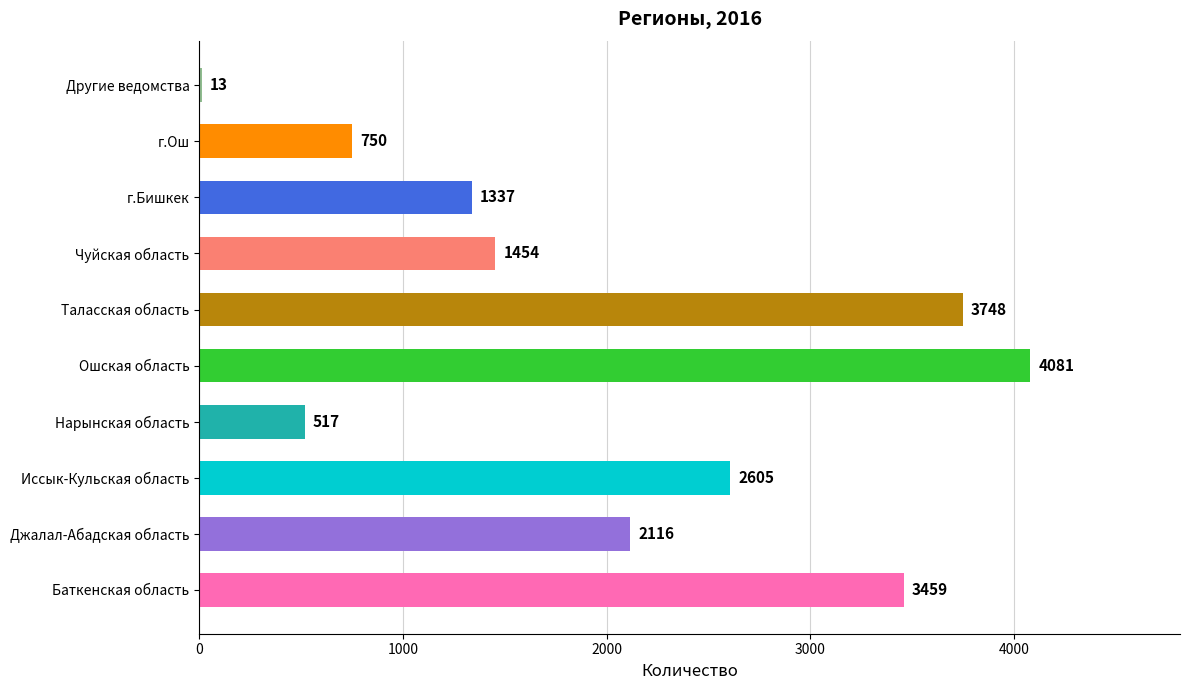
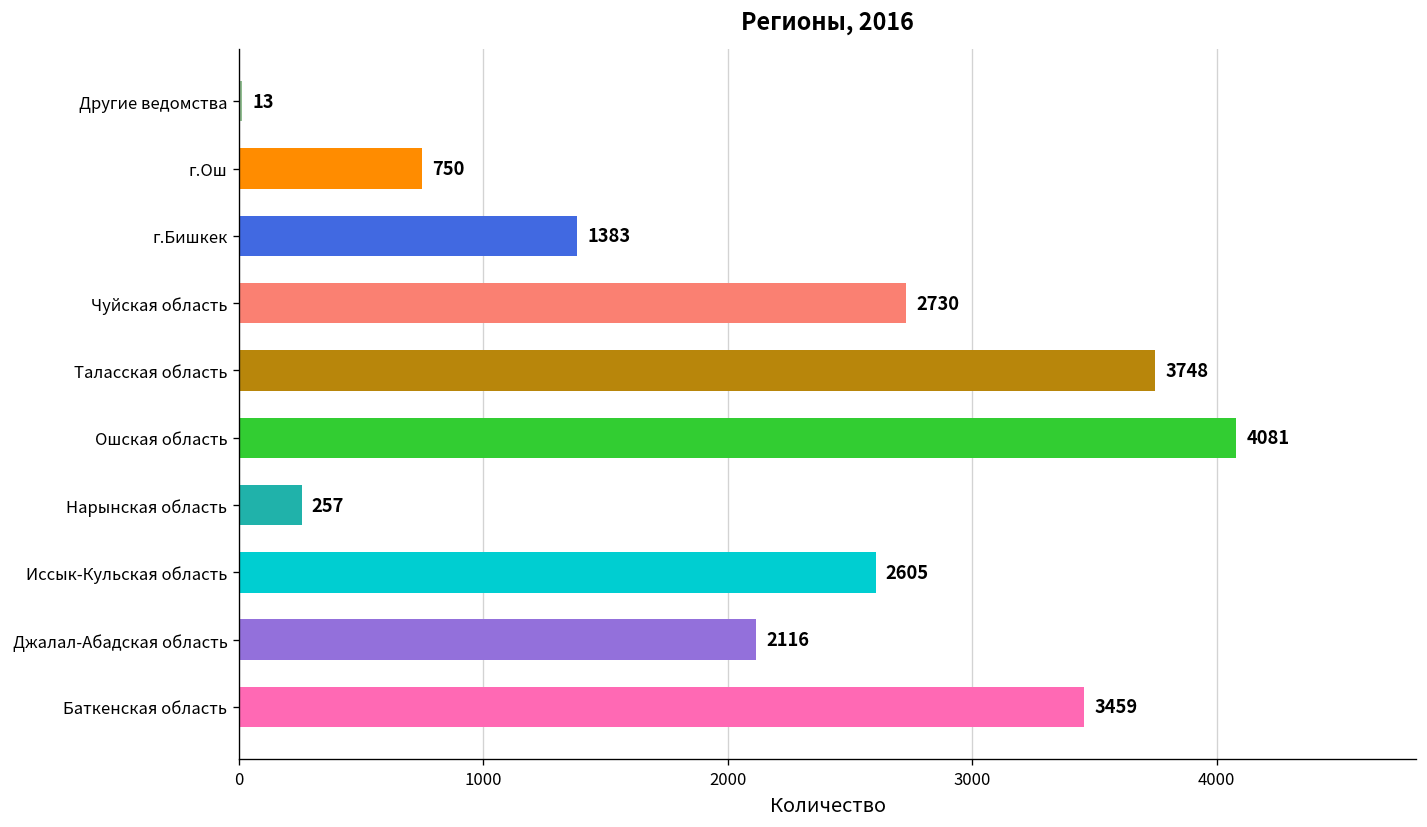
г.Бишкек: 1337 -> 1383
Чуйская область: 1454 -> 2730
Нарынская область: 517 -> 257
